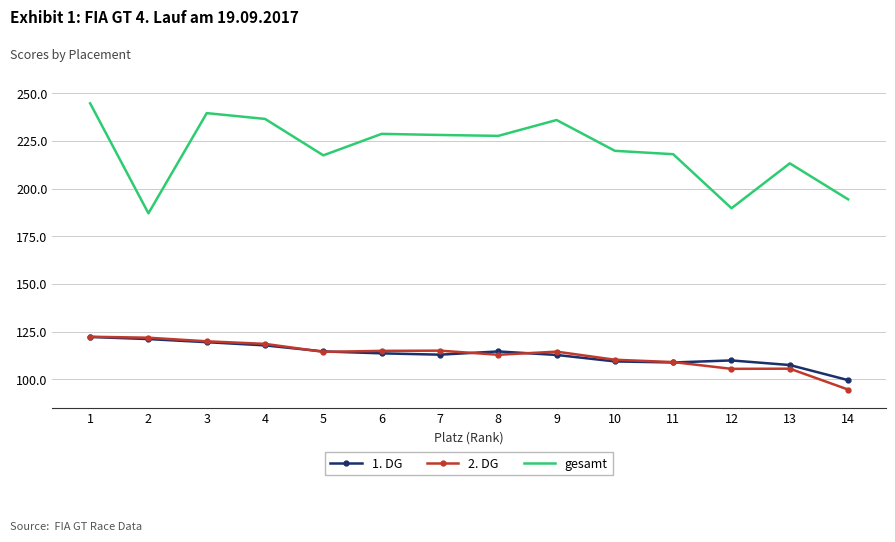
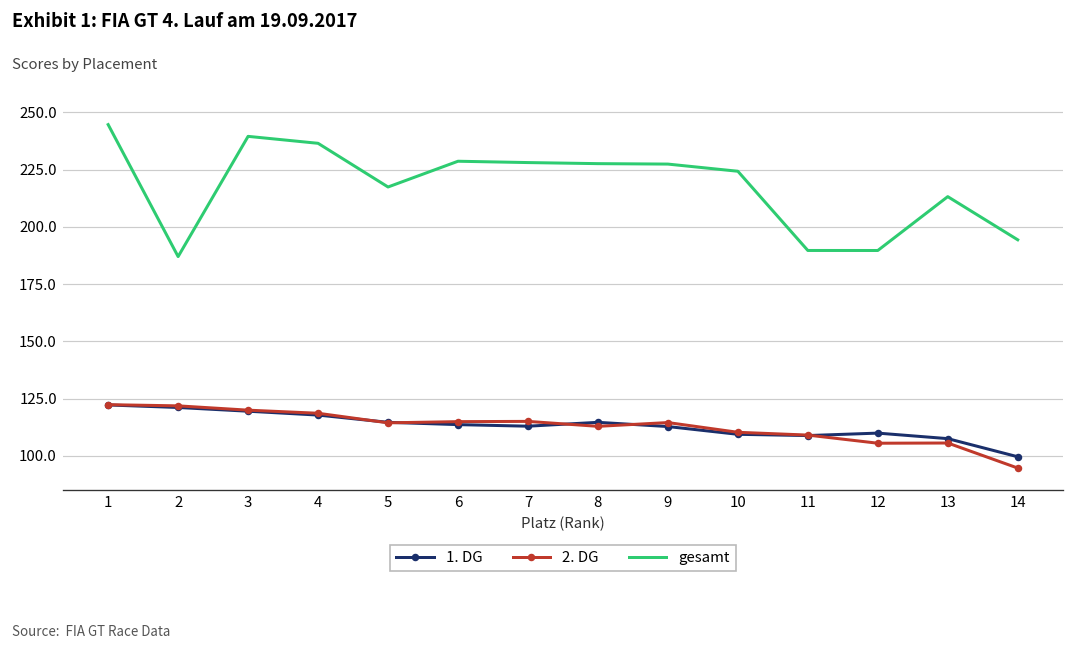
gesamt, 9: 236 -> 227
gesamt, 10: 220 -> 224
gesamt, 11: 218 -> 190
